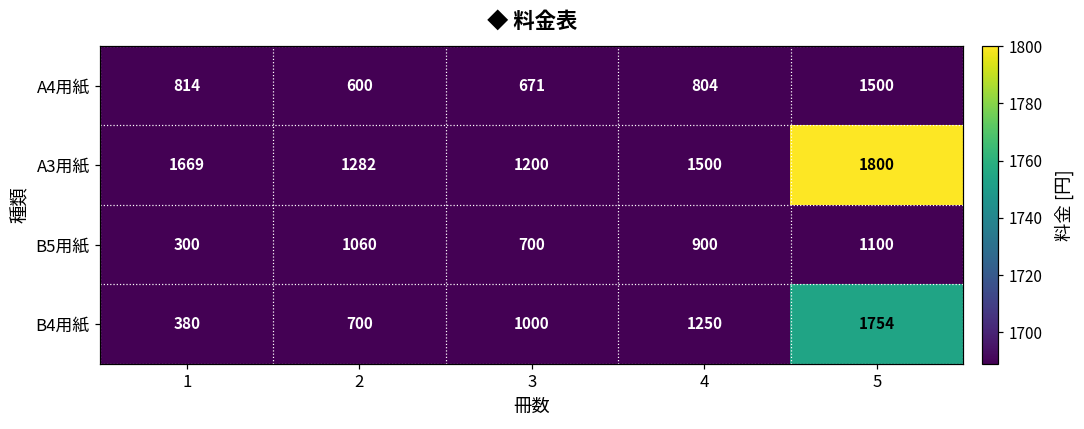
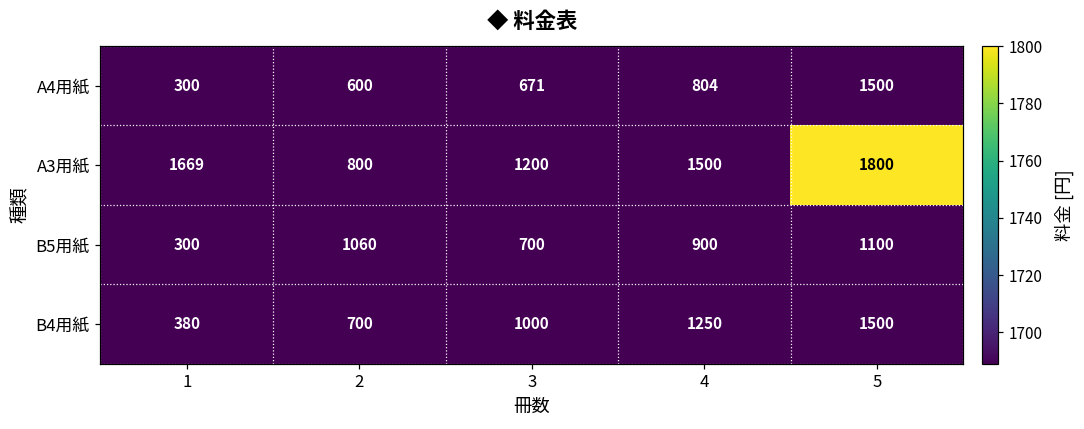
A4用紙, 1: 814 -> 300
A3用紙, 2: 1282 -> 800
B4用紙, 5: 1754 -> 1500
